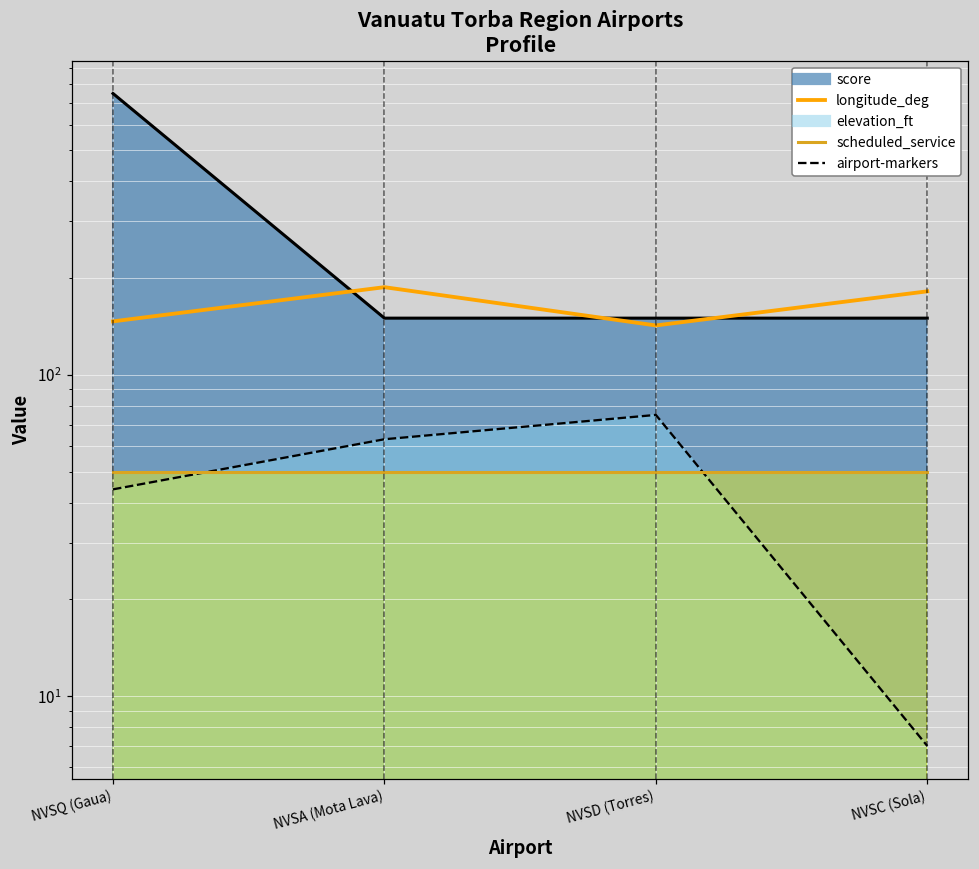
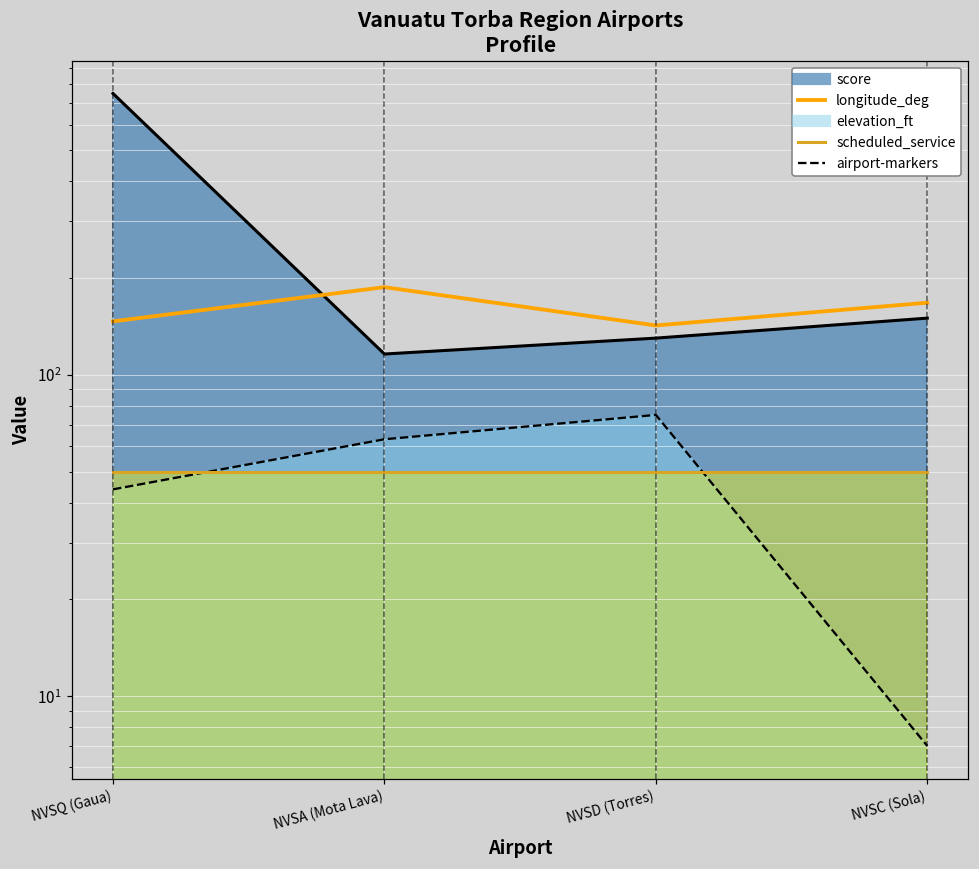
score, NVSA (Mota Lava): 150 -> 116
score, NVSD (Torres): 150 -> 130
longitude_deg, NVSC (Sola): 180 -> 170
